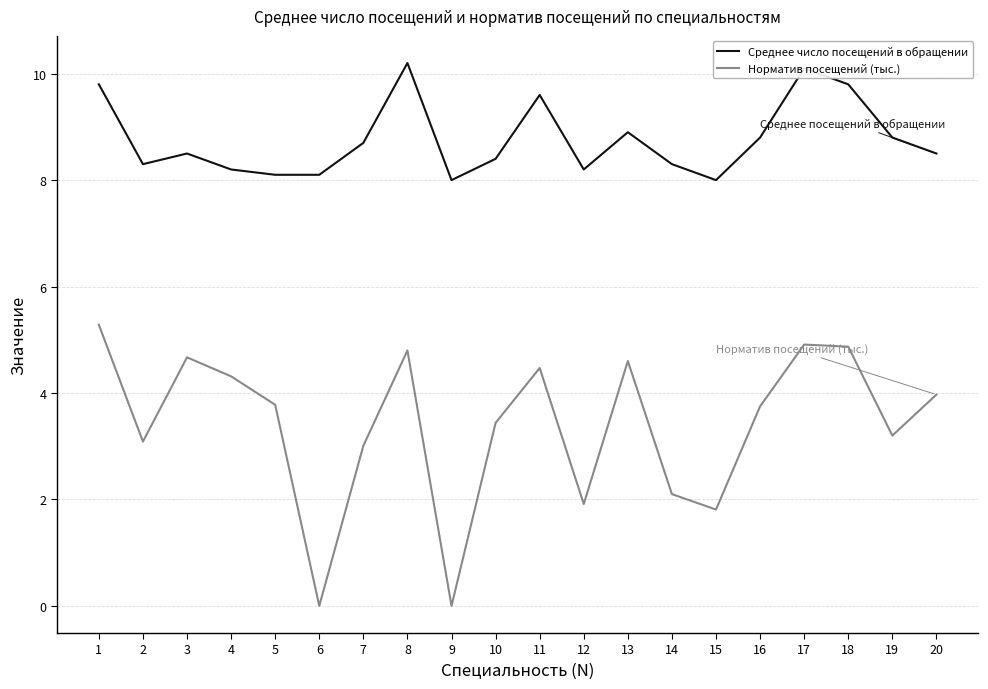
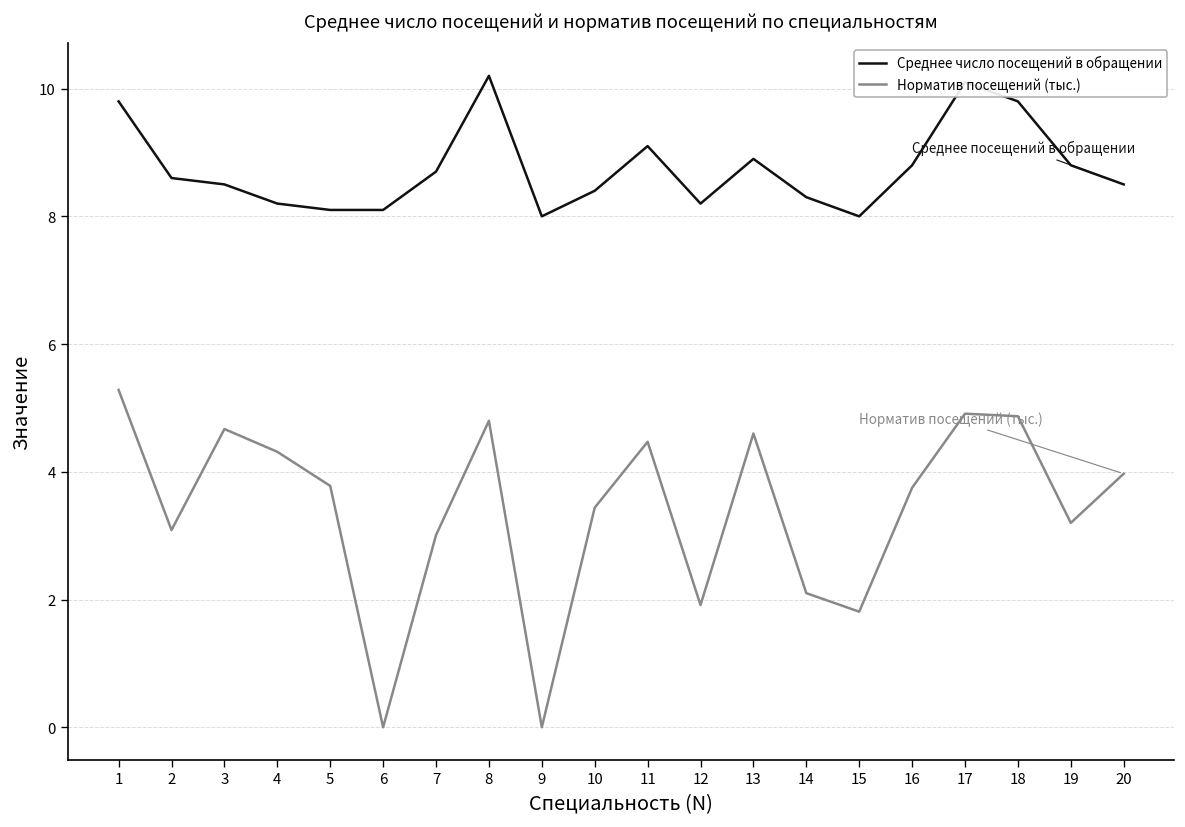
Среднее число посещений в обращении, 2: 8.3 -> 8.6
Среднее число посещений в обращении, 11: 9.6 -> 9.1
